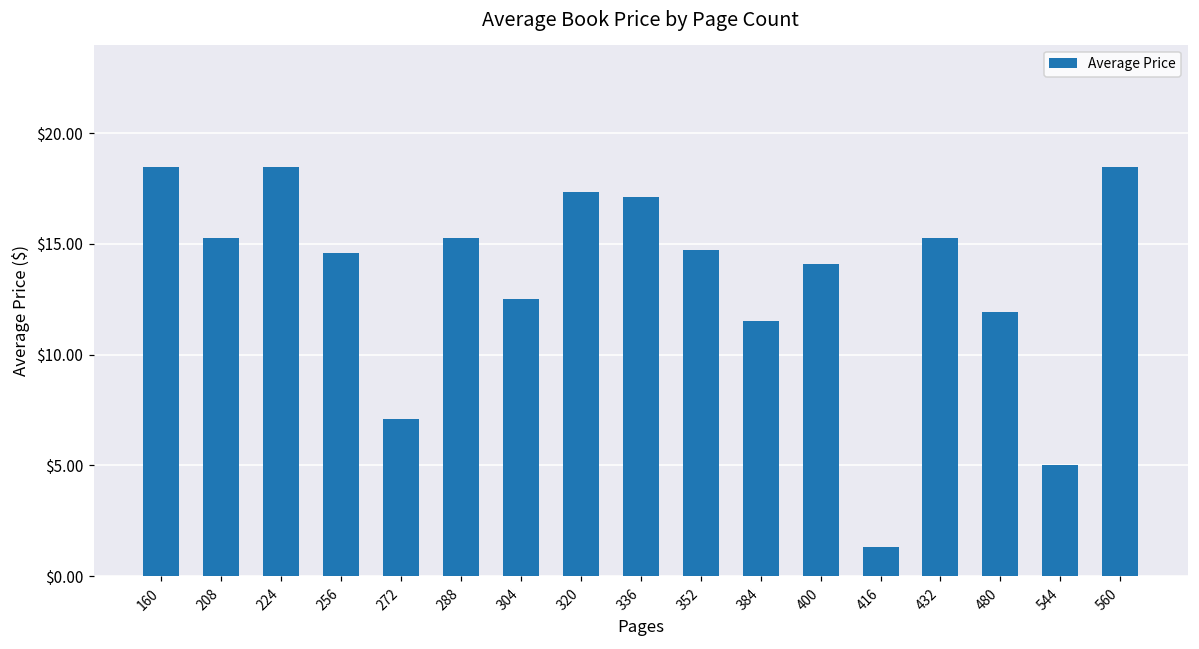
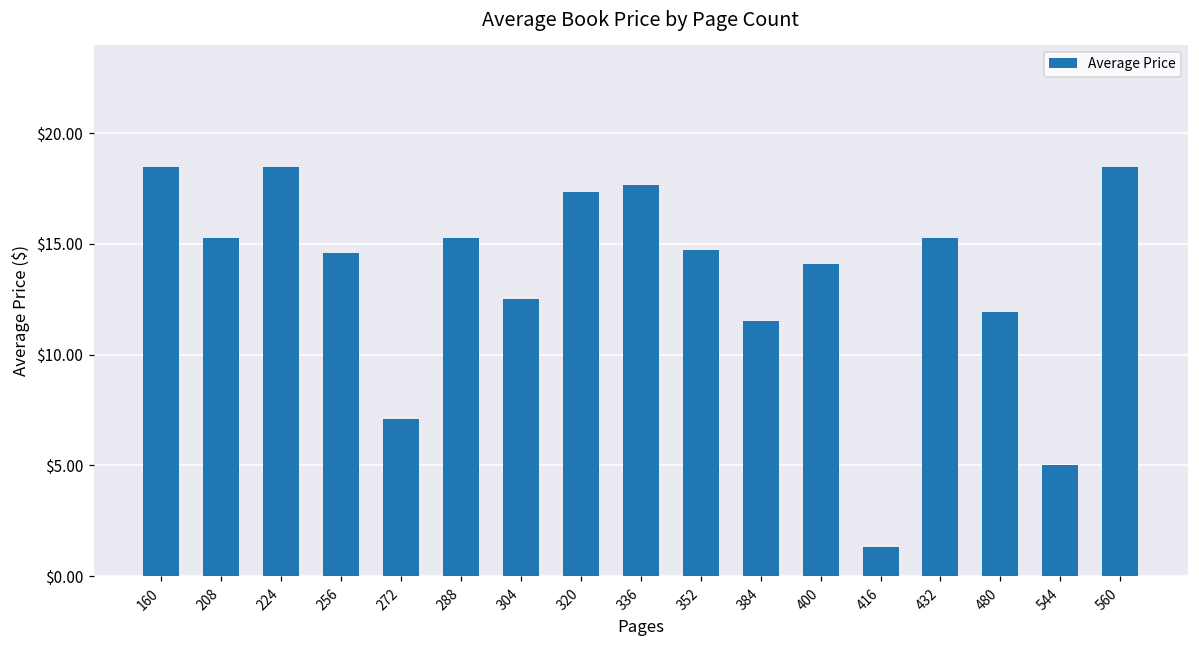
336: $17.1 -> $17.6
